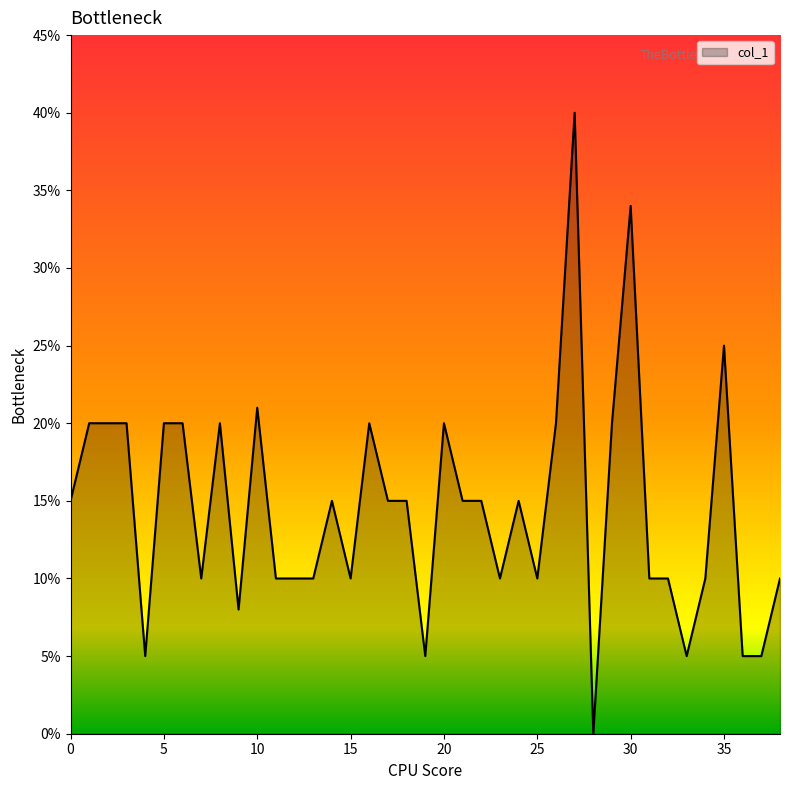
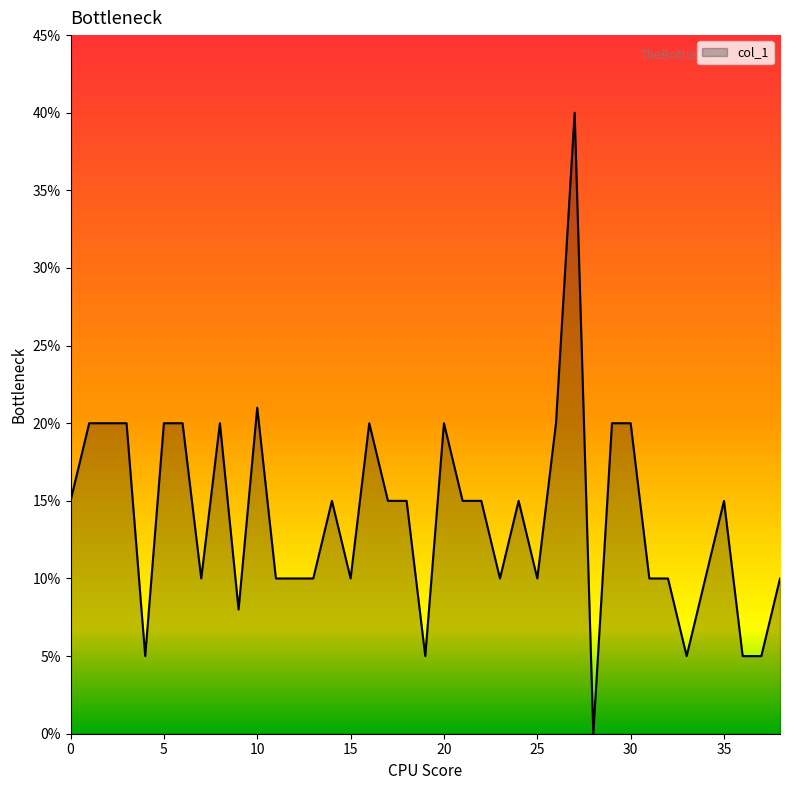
30: 34% -> 20%
35: 25% -> 15%
